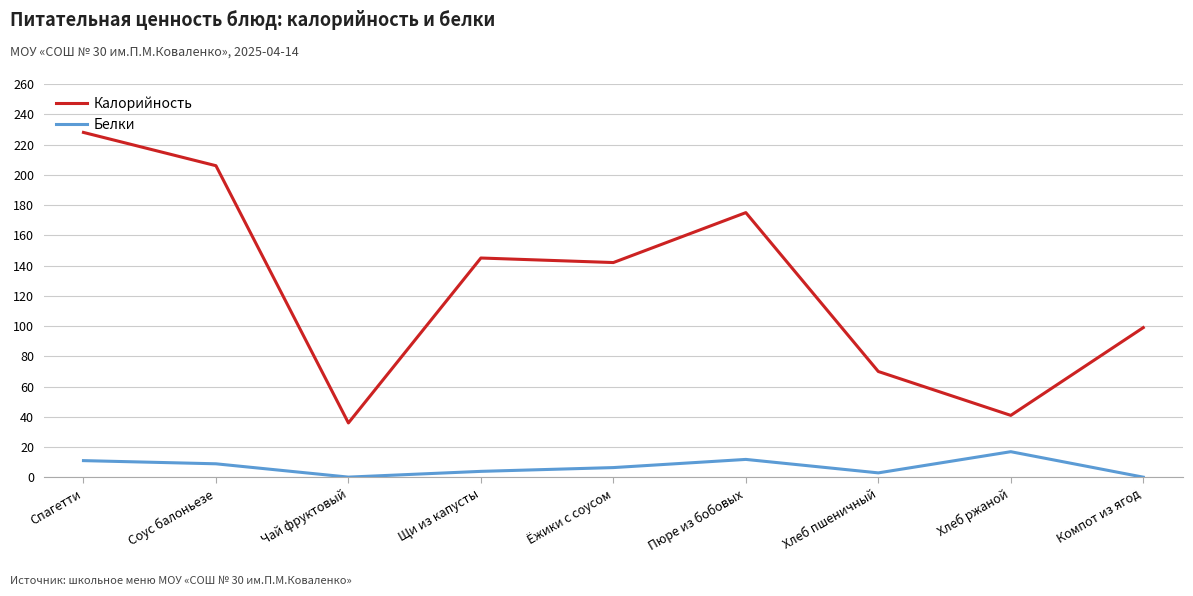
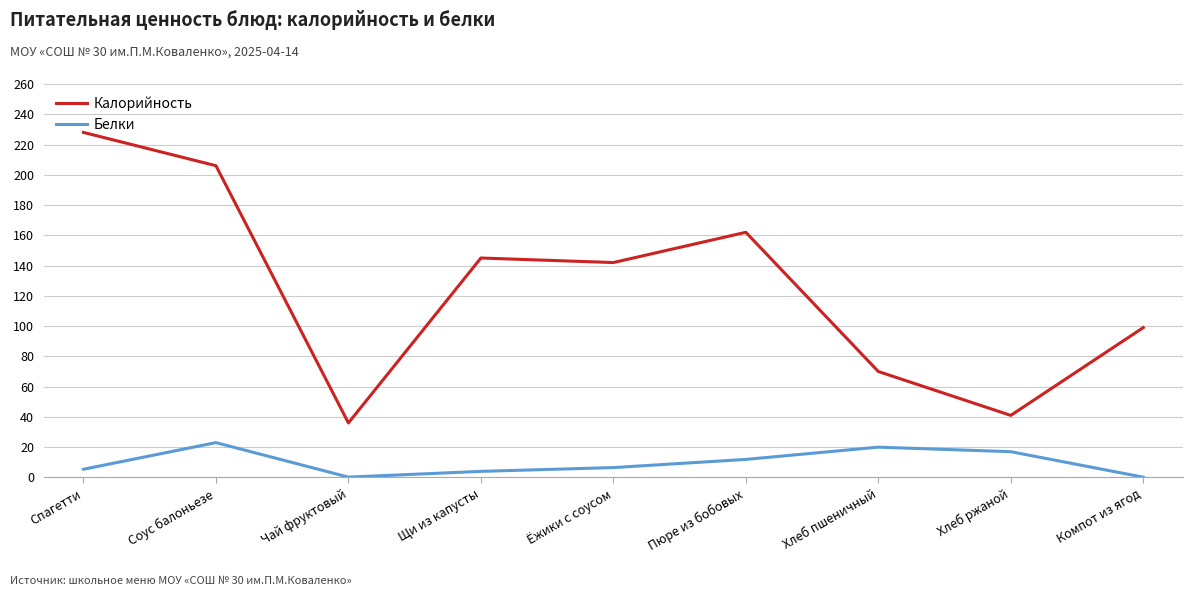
Белки, Спагетти: 11 -> 5
Белки, Соус балоньезе: 9 -> 23
Калорийность, Пюре из бобовых: 175 -> 162
Белки, Хлеб пшеничный: 3 -> 20
